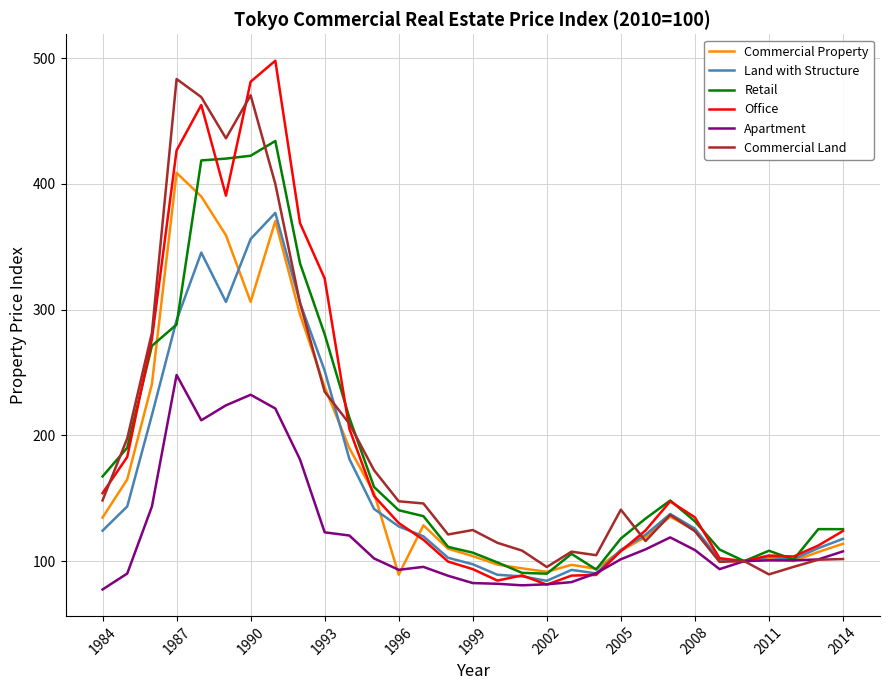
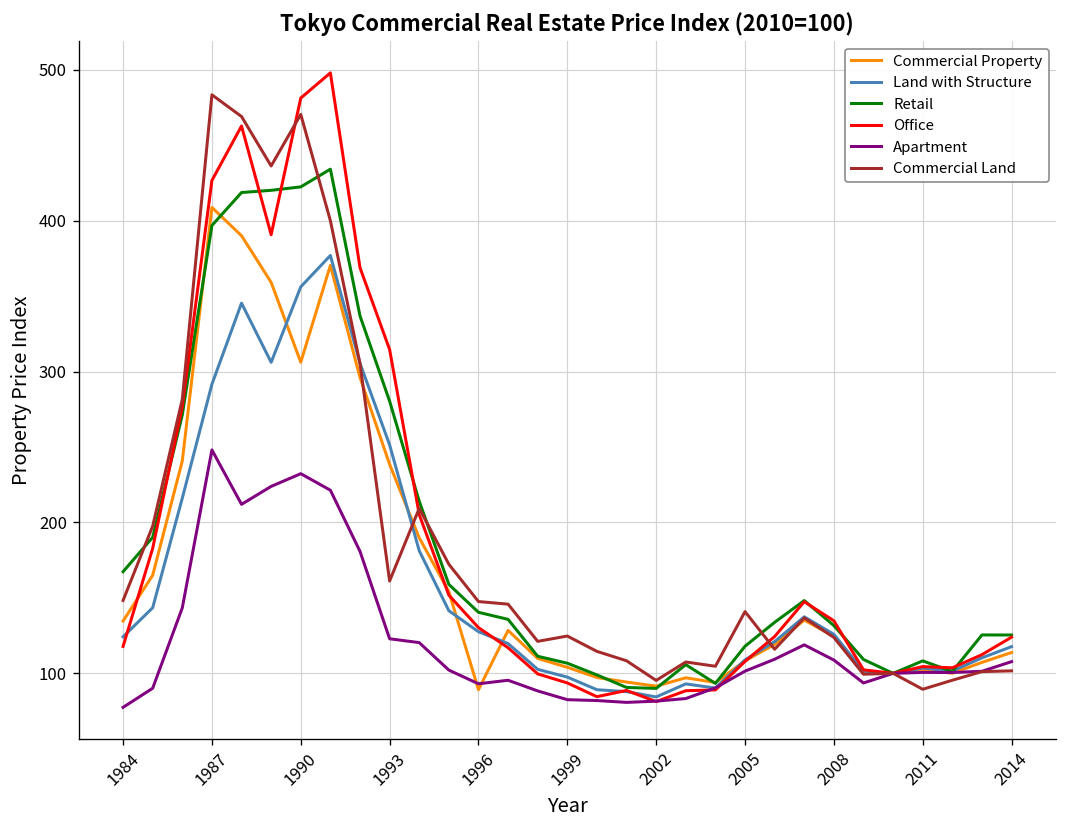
Office, 1984: 154 -> 118
Retail, 1987: 288 -> 397
Office, 1993: 325 -> 315
Commercial Land, 1993: 235 -> 161
